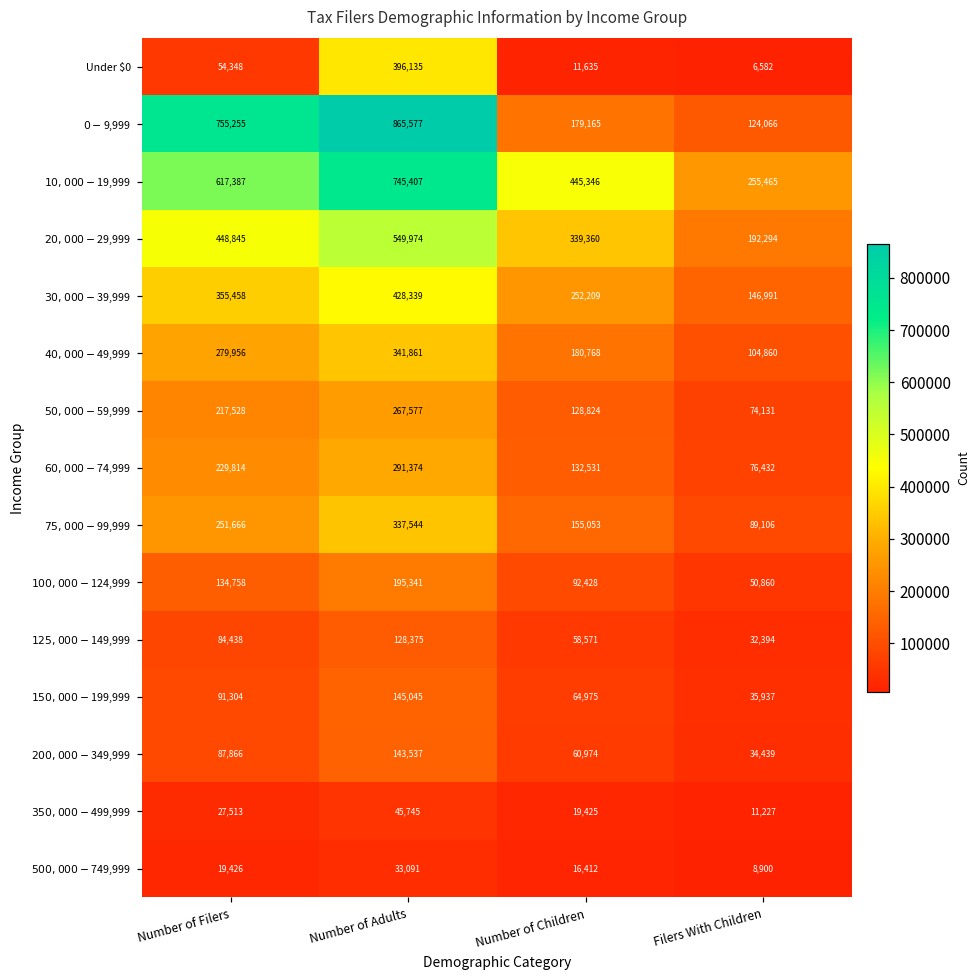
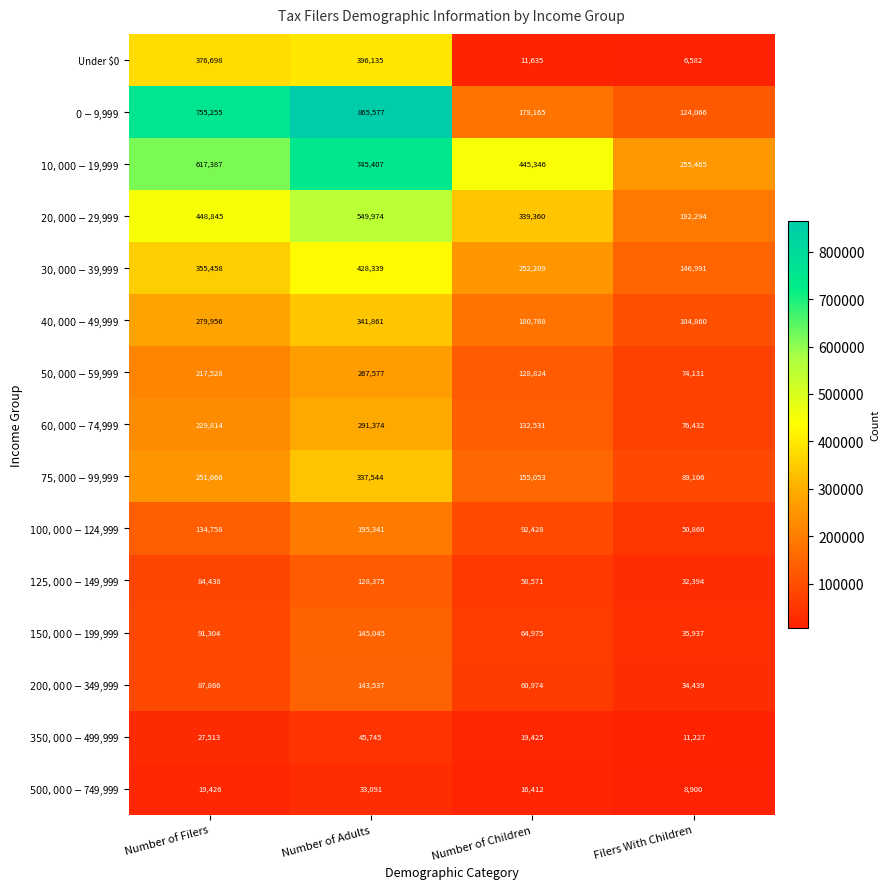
Under $0, Number of Filers: 54,348 -> 376,698
